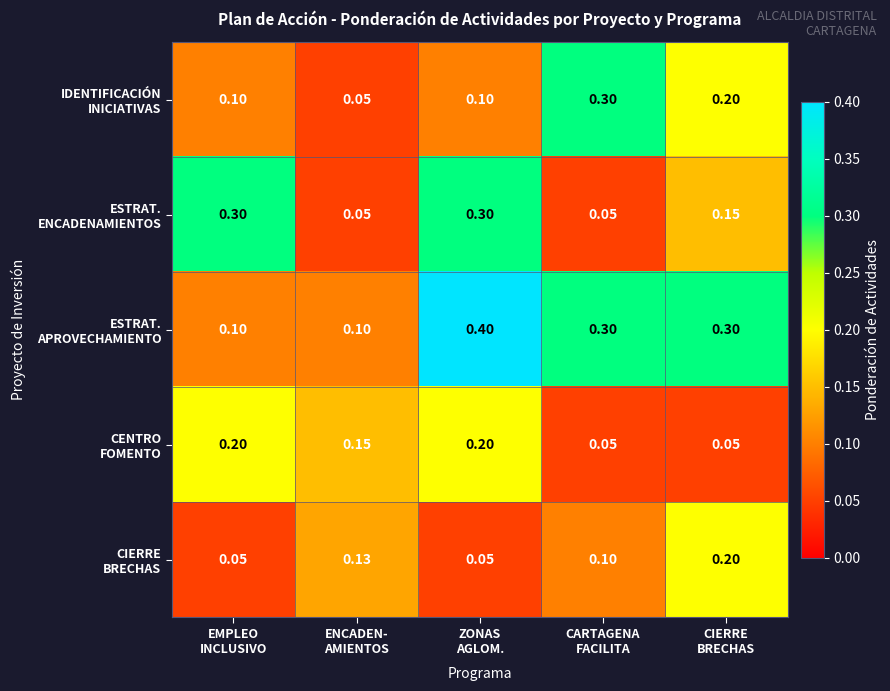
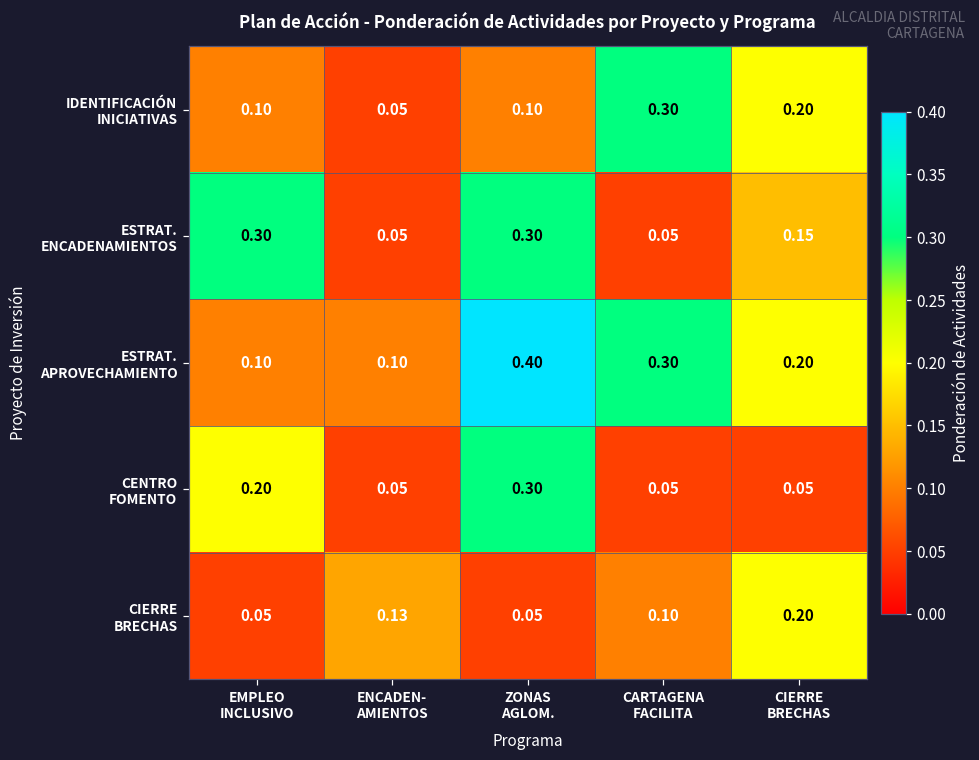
ESTRAT. APROVECHAMIENTO, CIERRE BRECHAS: 0.30 -> 0.20
CENTRO FOMENTO, ENCADEN- AMIENTOS: 0.15 -> 0.05
CENTRO FOMENTO, ZONAS AGLOM.: 0.20 -> 0.30
